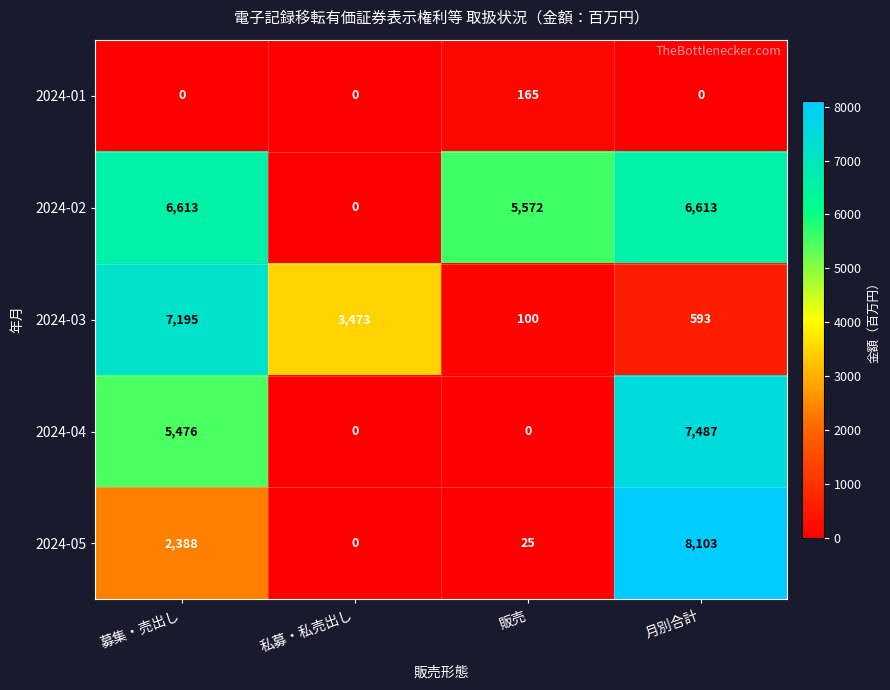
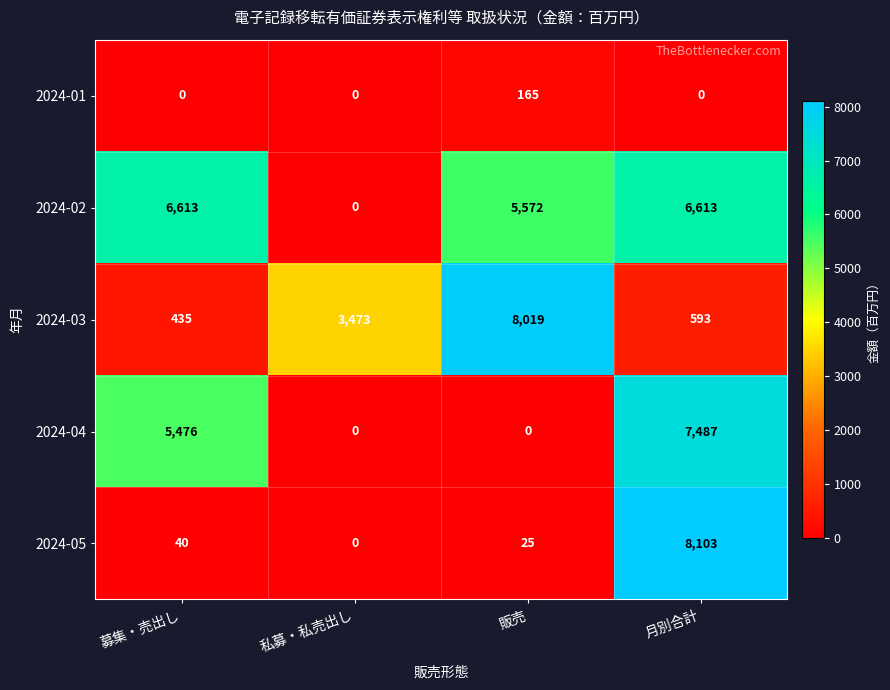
2024-03, 募集・売出し: 7,195 -> 435
2024-03, 販売: 100 -> 8,019
2024-05, 募集・売出し: 2,388 -> 40
